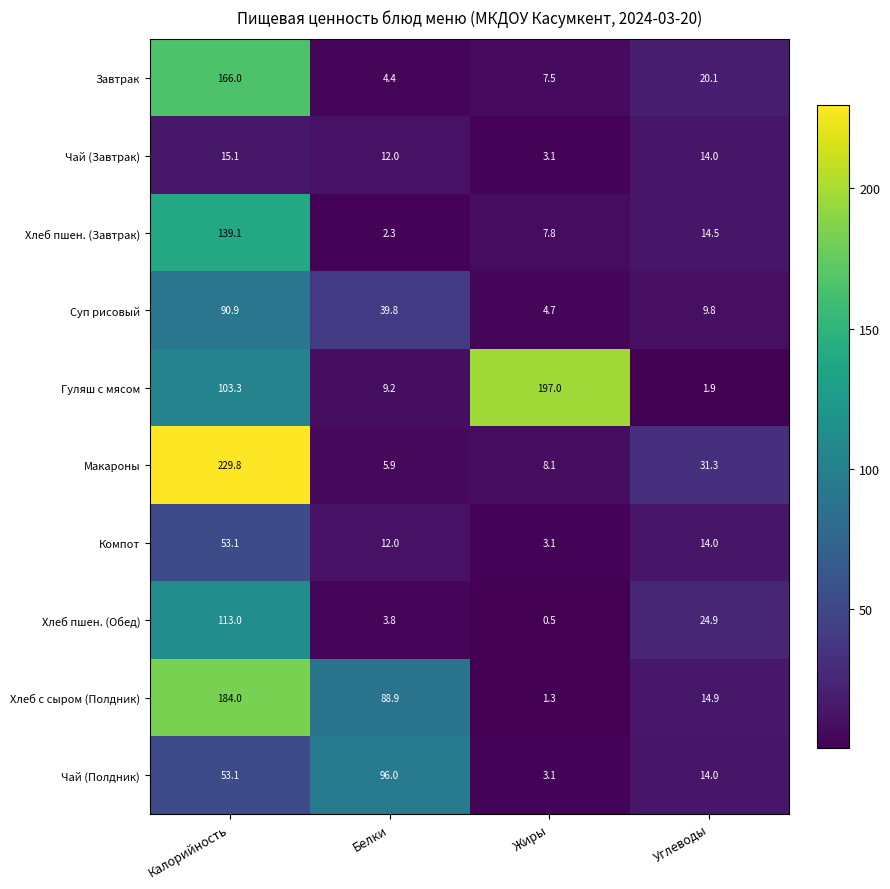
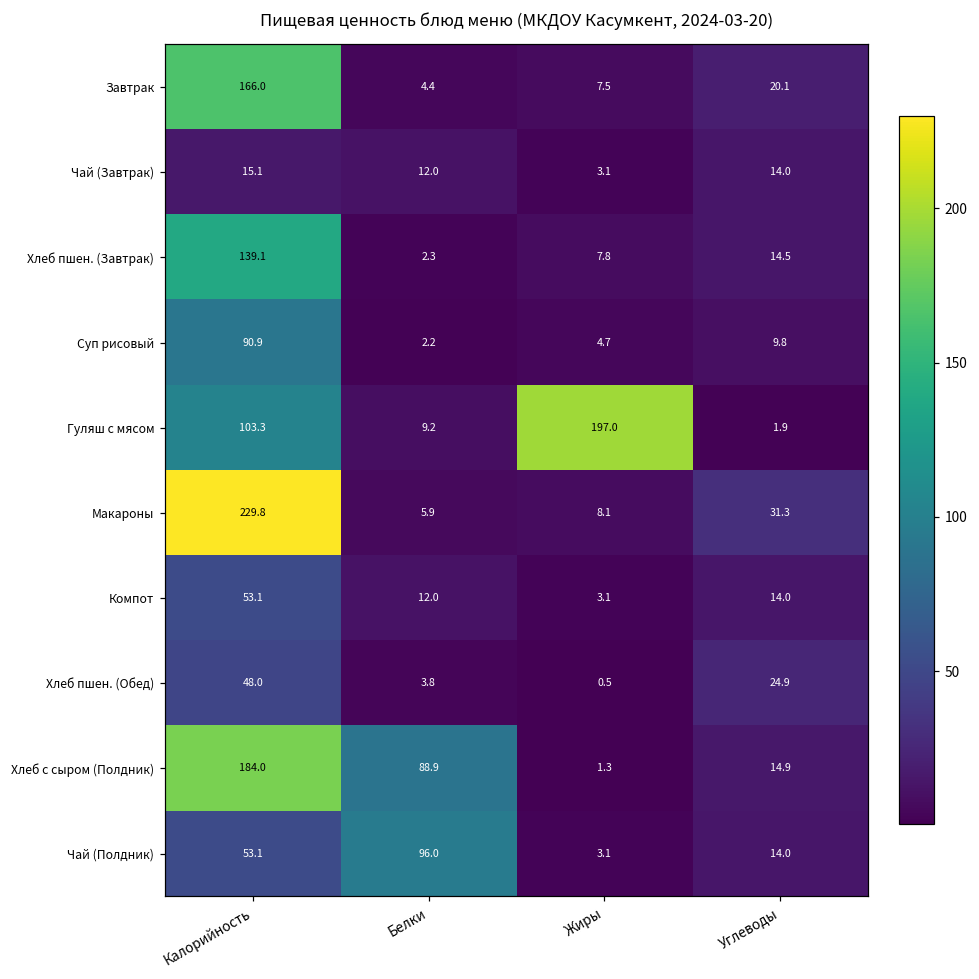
Суп рисовый, Белки: 39.8 -> 2.2
Хлеб пшен. (Обед), Калорийность: 113.0 -> 48.0
